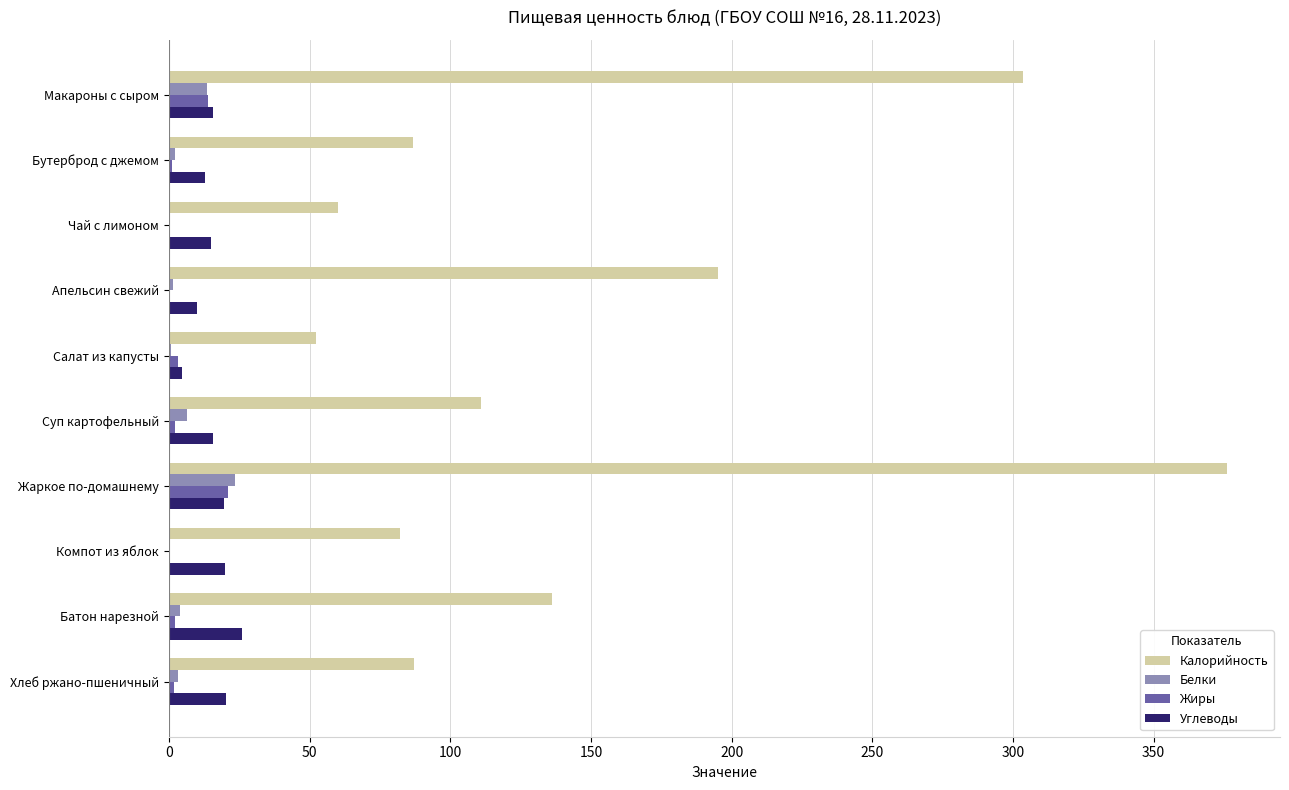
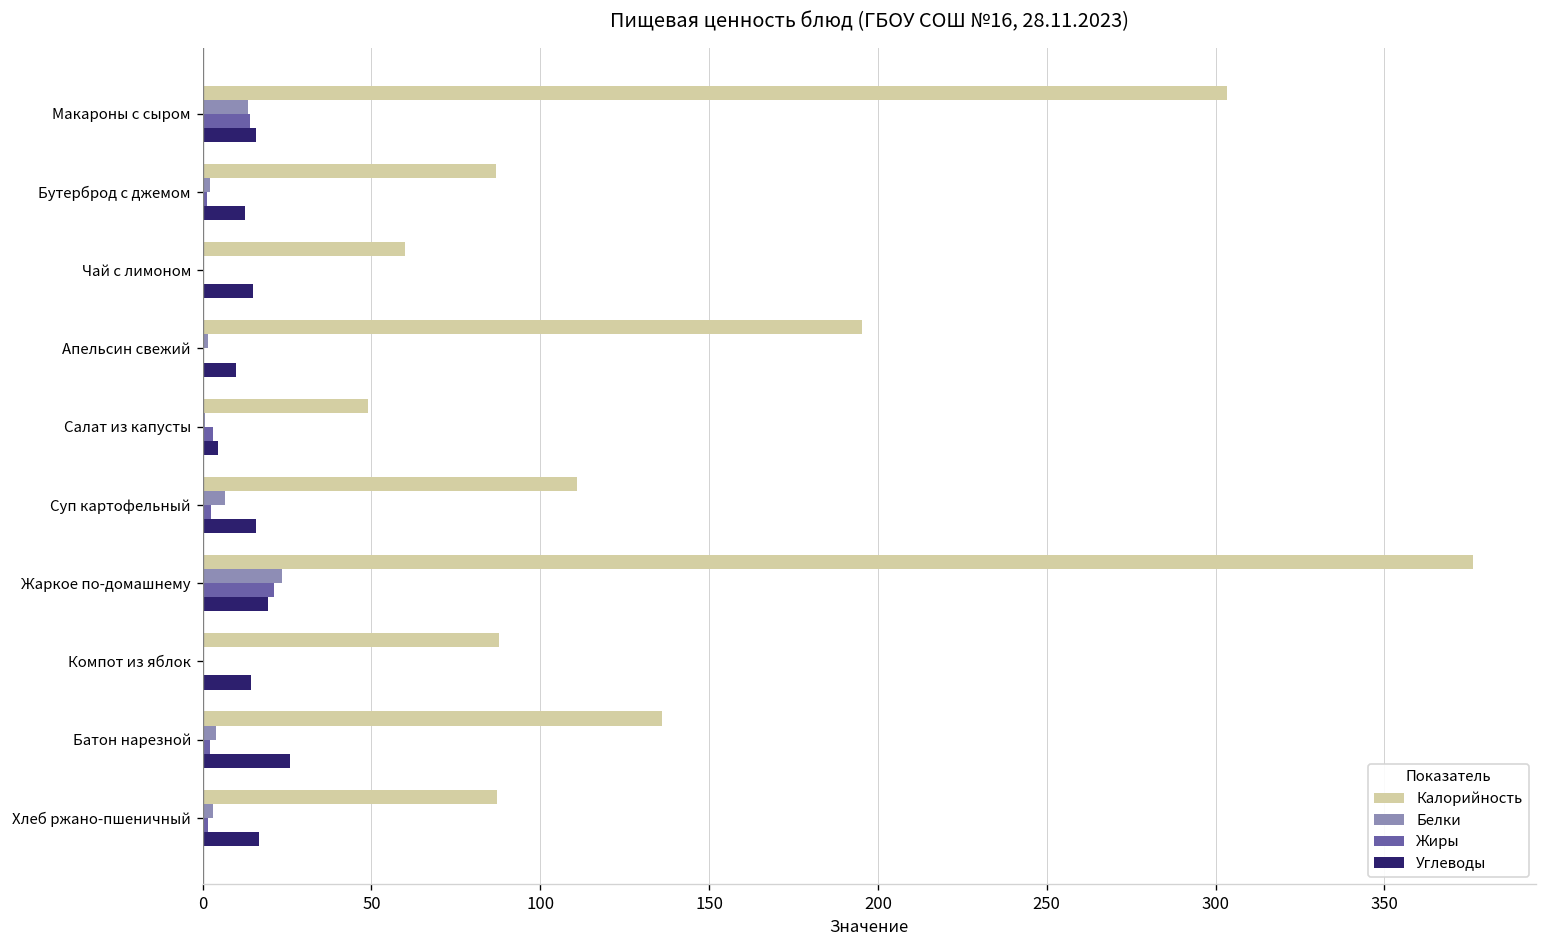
Калорийность, Салат из капусты: 52 -> 49
Калорийность, Компот из яблок: 82 -> 88
Углеводы, Компот из яблок: 20 -> 14
Углеводы, Хлеб ржано-пшеничный: 20 -> 17
